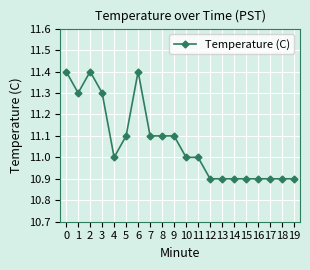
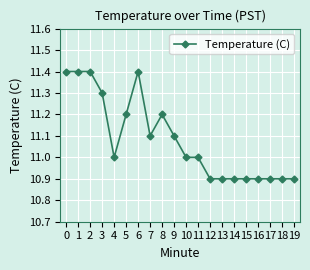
1: 11.3 -> 11.4
5: 11.1 -> 11.2
8: 11.1 -> 11.2
